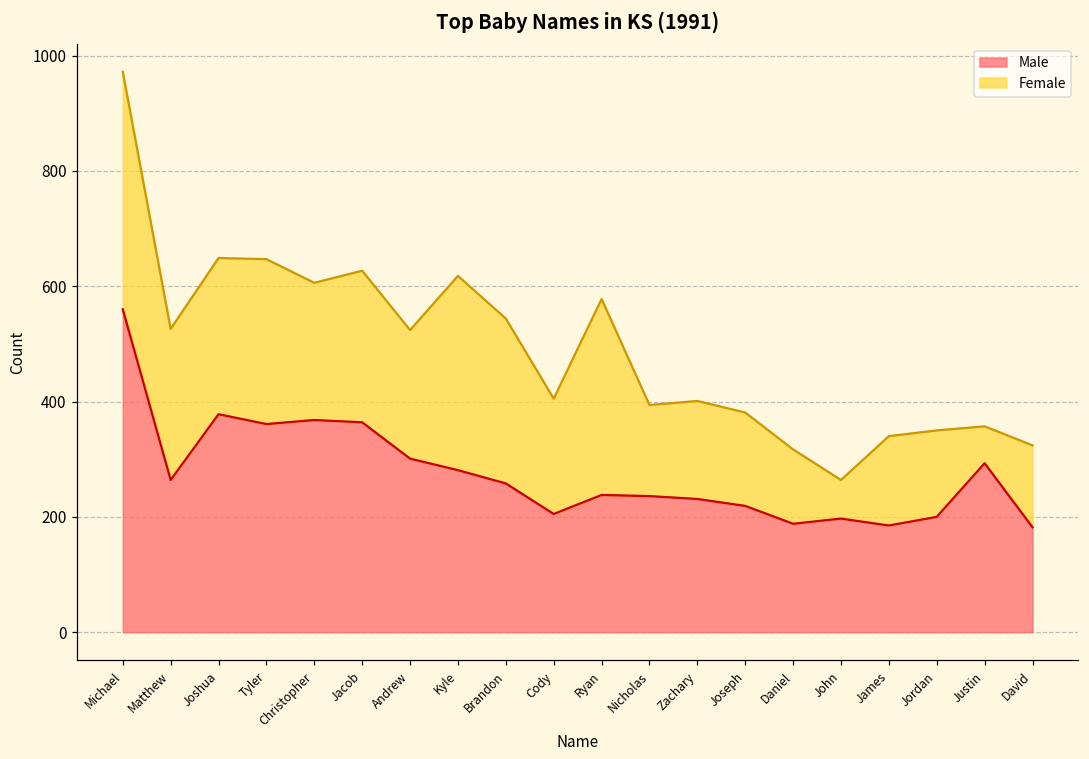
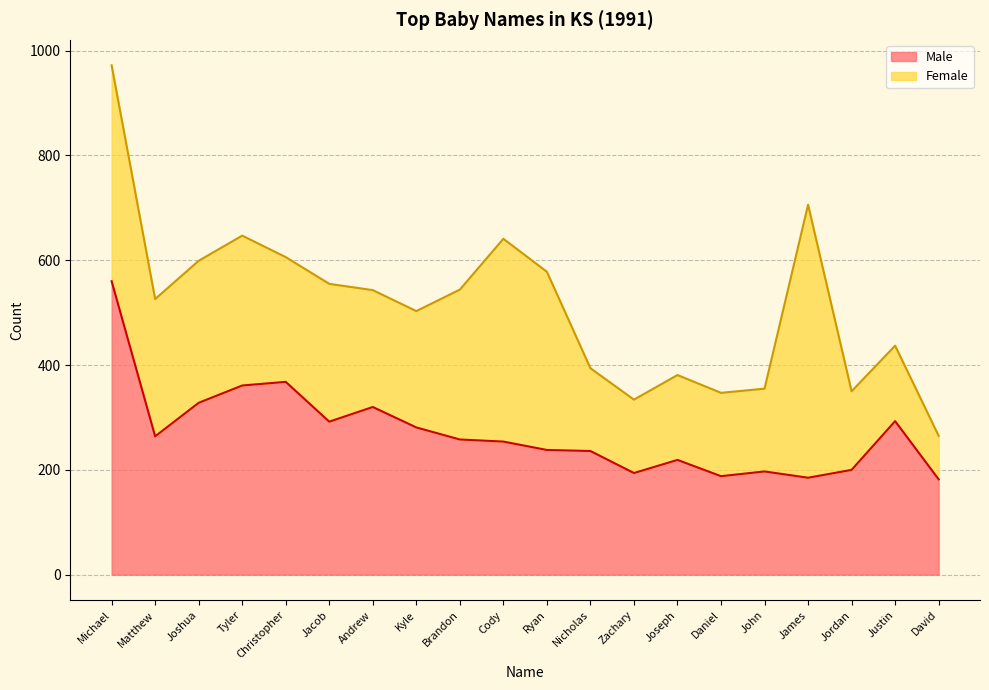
Male, Joshua: 380 -> 330
Male, Jacob: 360 -> 290
Male, Andrew: 300 -> 320
Female, Kyle: 340 -> 220
Male, Cody: 210 -> 250
Female, Cody: 200 -> 390
Male, Zachary: 230 -> 190
Female, Zachary: 170 -> 140
Female, Daniel: 130 -> 160
Female, John: 70 -> 160
Female, James: 160 -> 520
Female, Justin: 60 -> 140
Female, David: 140 -> 80
